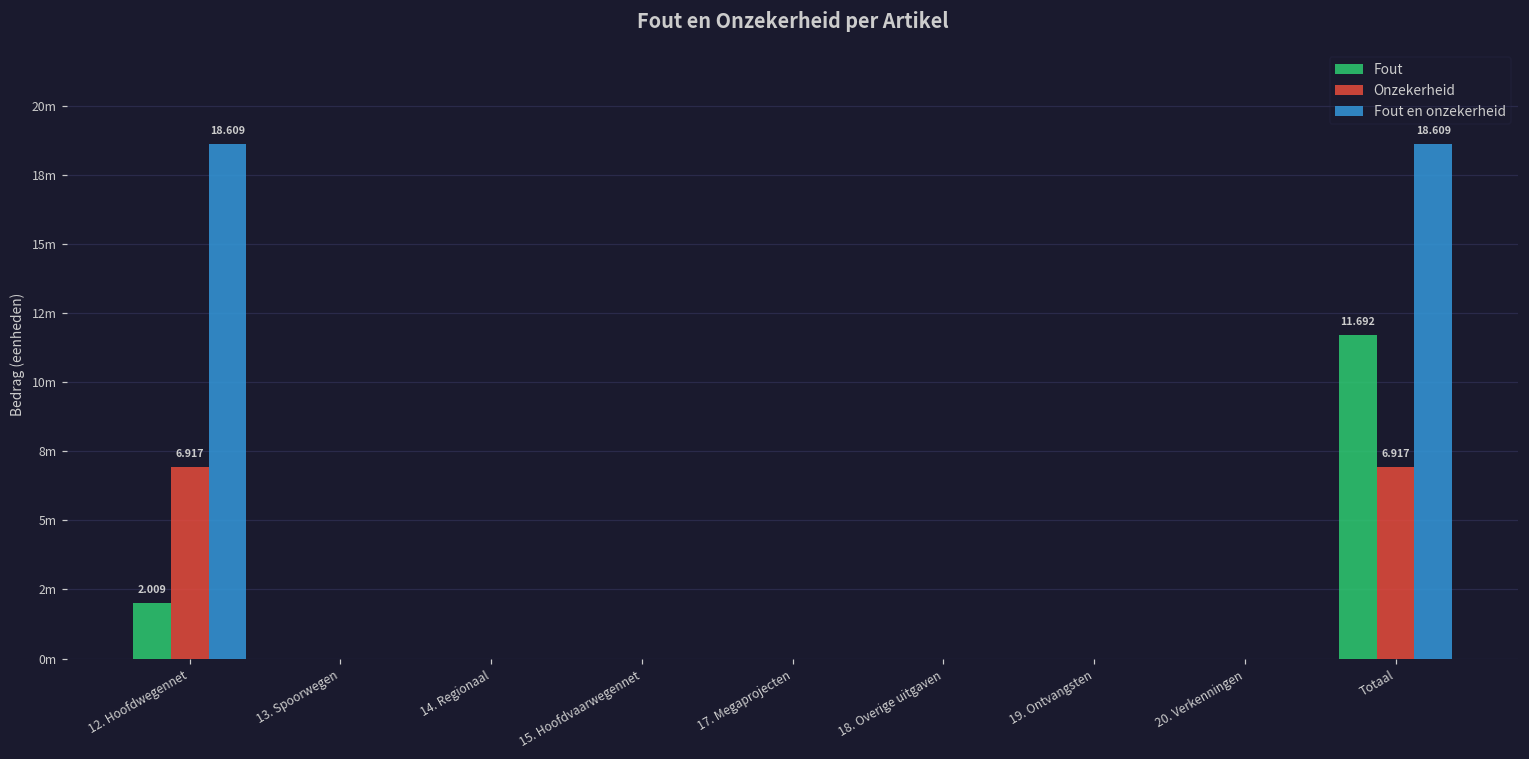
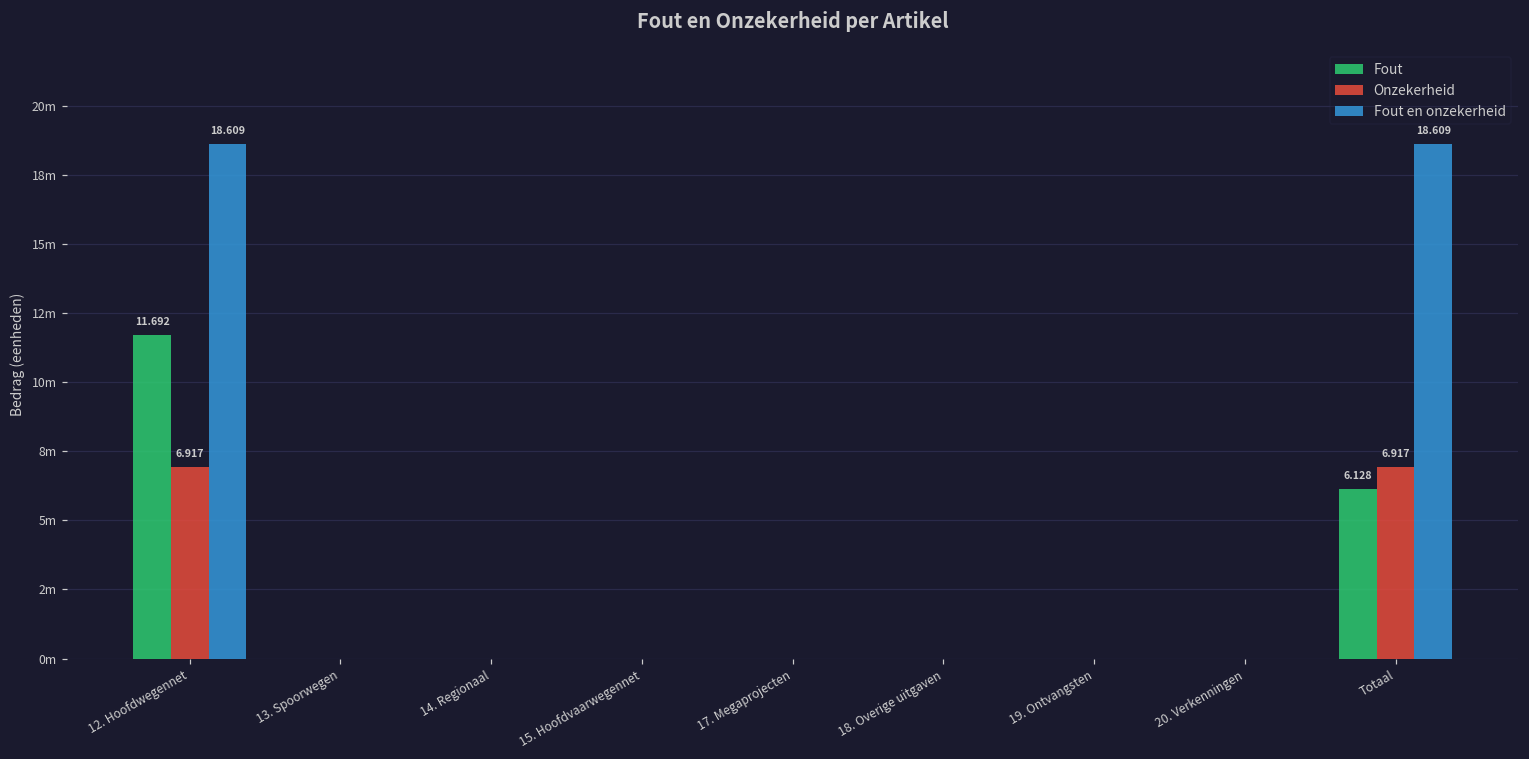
Fout, 12. Hoofdwegennet: 2.009 -> 11.692
Fout, Totaal: 11.692 -> 6.128
